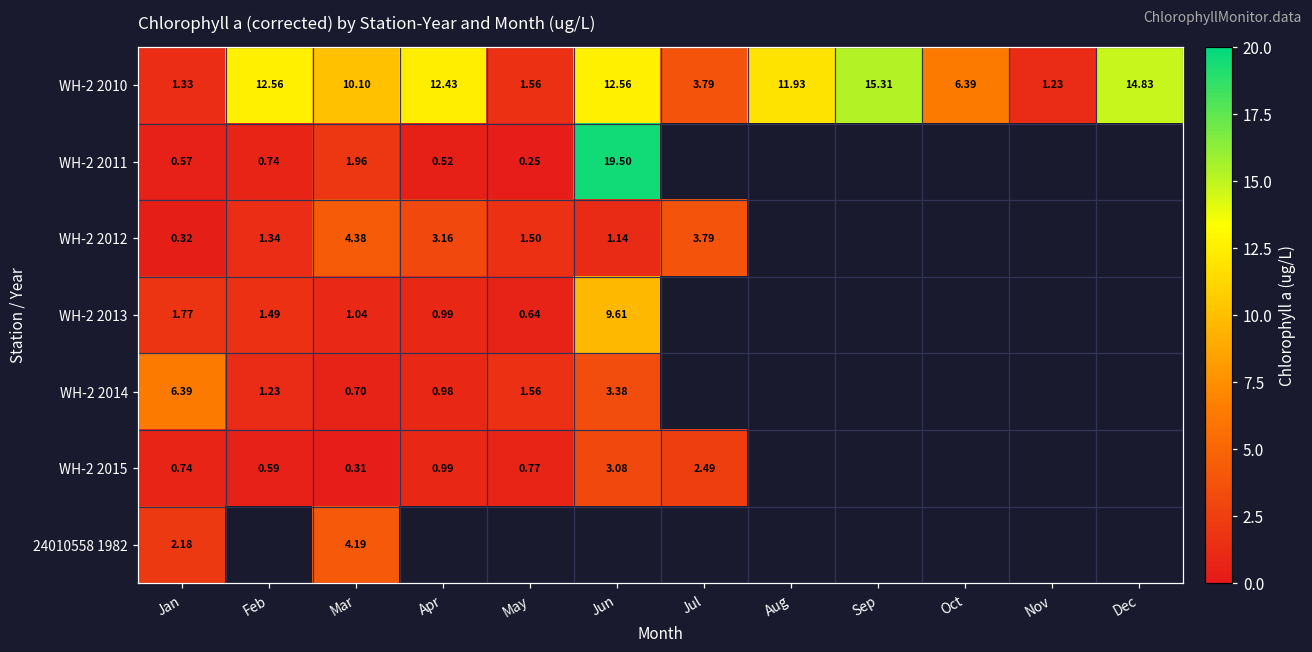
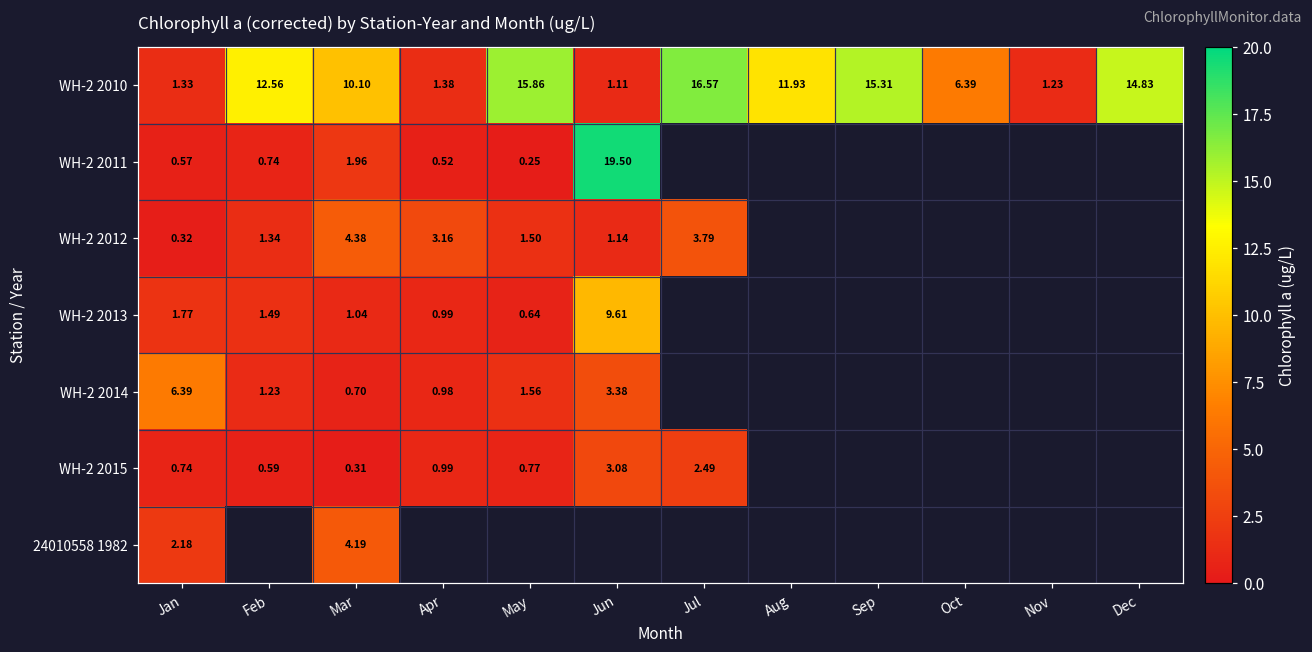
WH-2 2010, Apr: 12.43 -> 1.38
WH-2 2010, May: 1.56 -> 15.86
WH-2 2010, Jun: 12.56 -> 1.11
WH-2 2010, Jul: 3.79 -> 16.57
